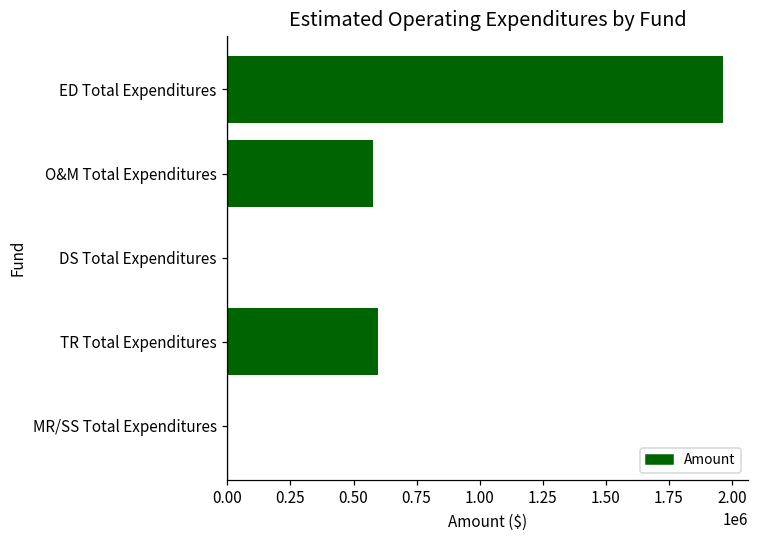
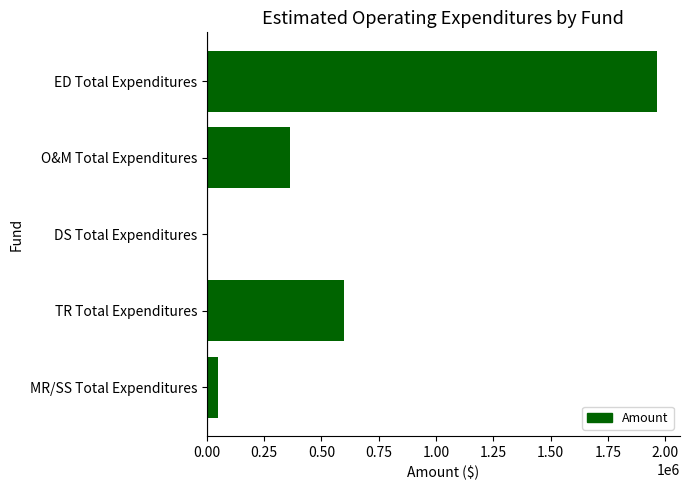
O&M Total Expenditures: 580000 -> 360000
MR/SS Total Expenditures: 0 -> 50000
